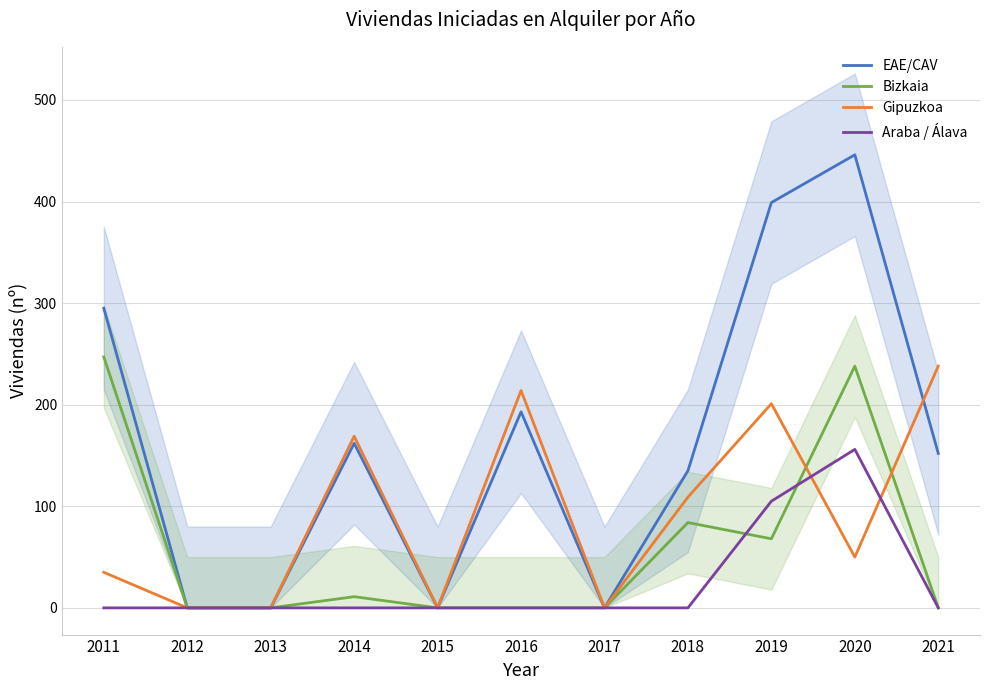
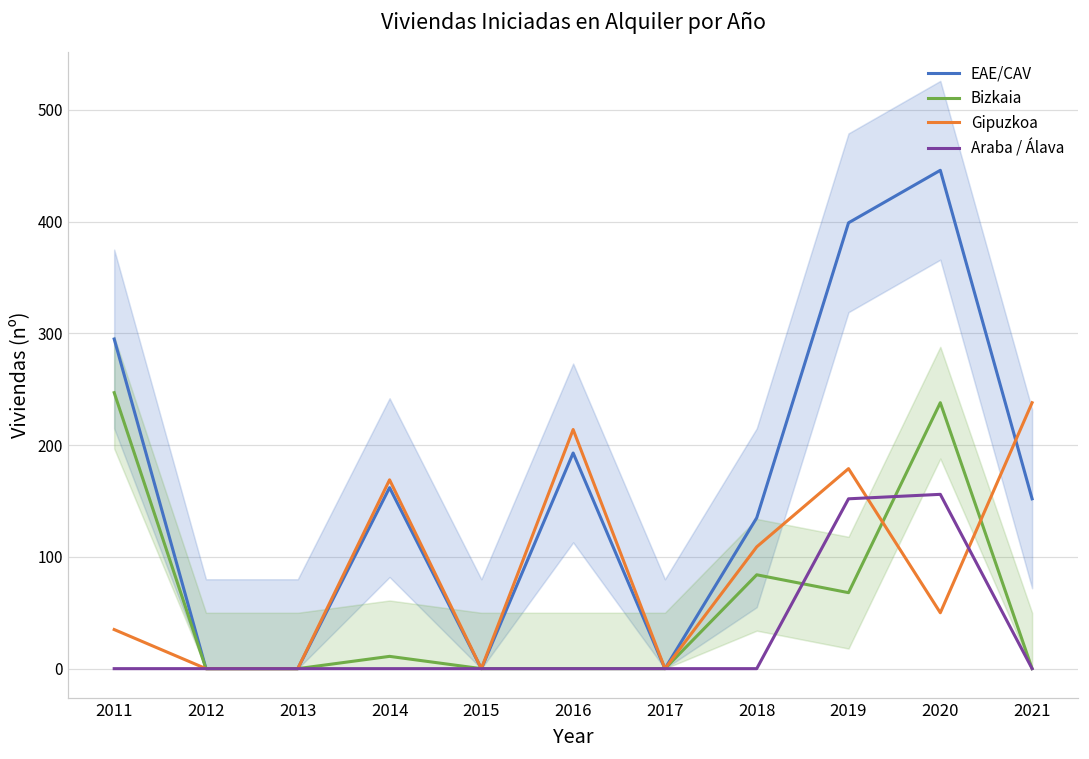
Gipuzkoa, 2019: 201 -> 179
Araba / Álava, 2019: 105 -> 152
